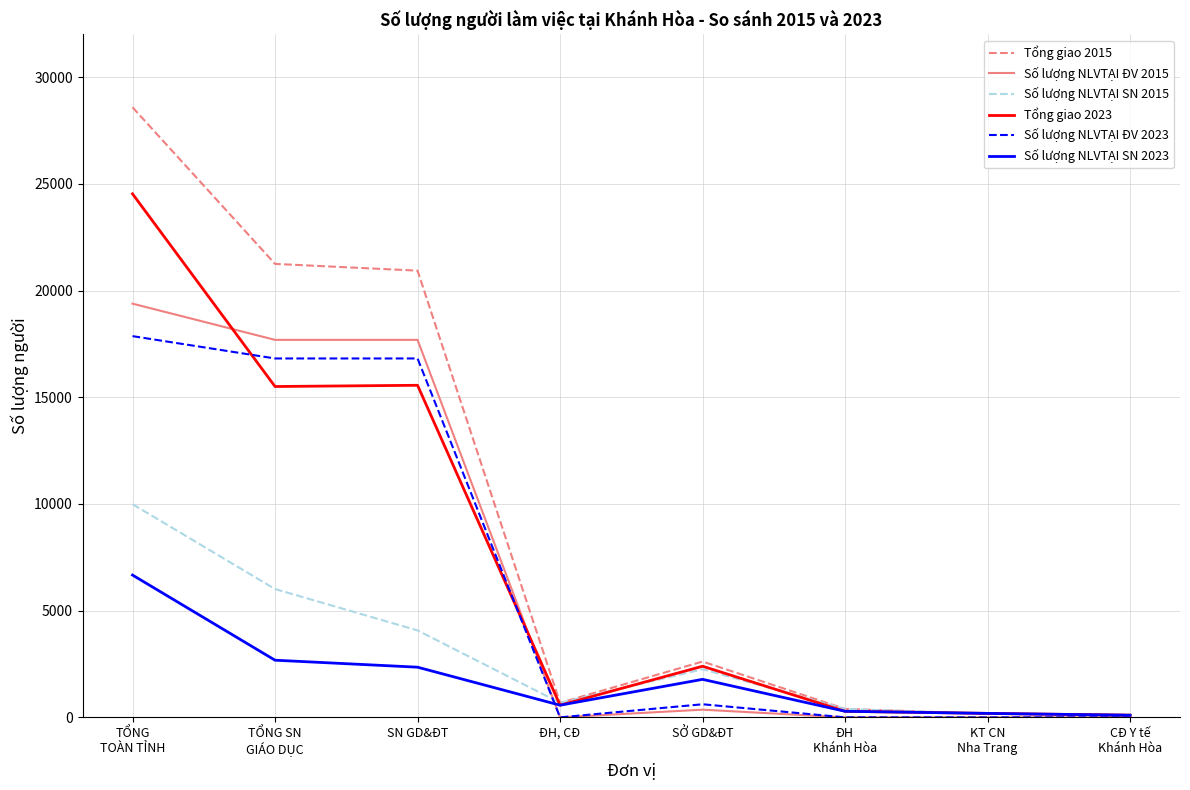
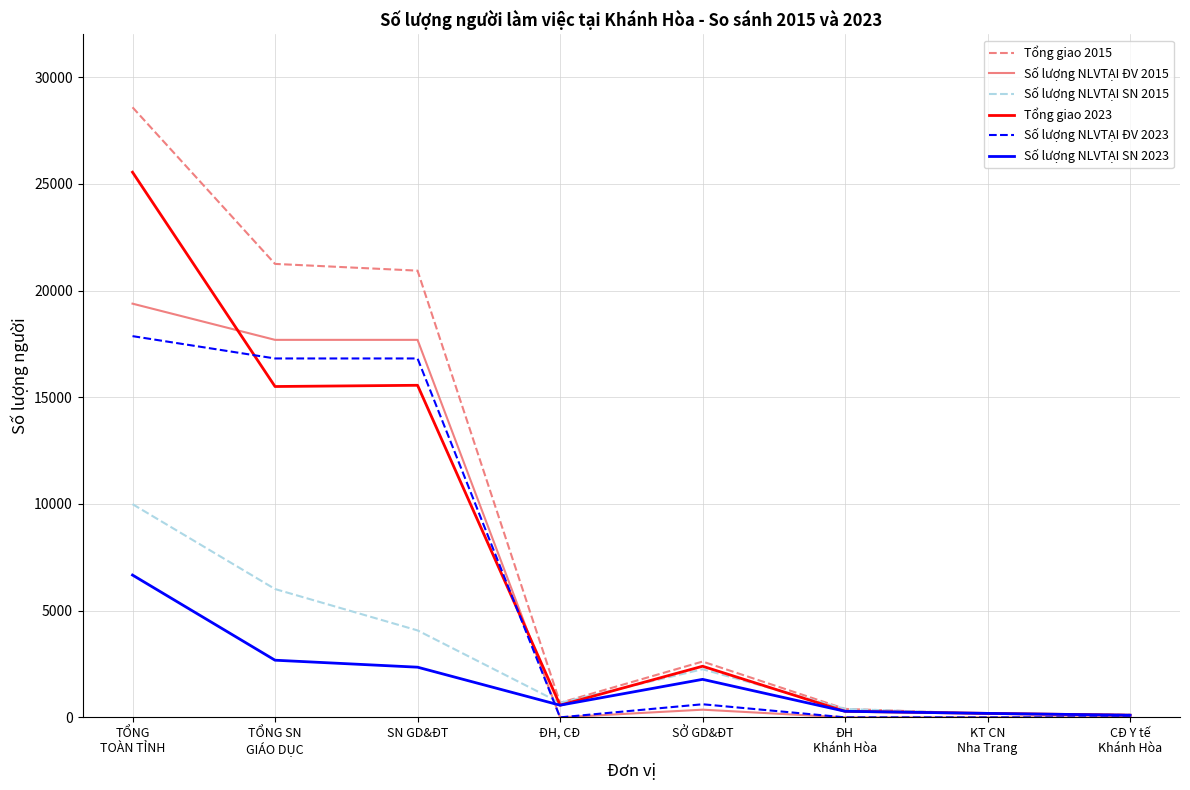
Tổng giao 2023, TỔNG TOÀN TỈNH: 24500 -> 25500
